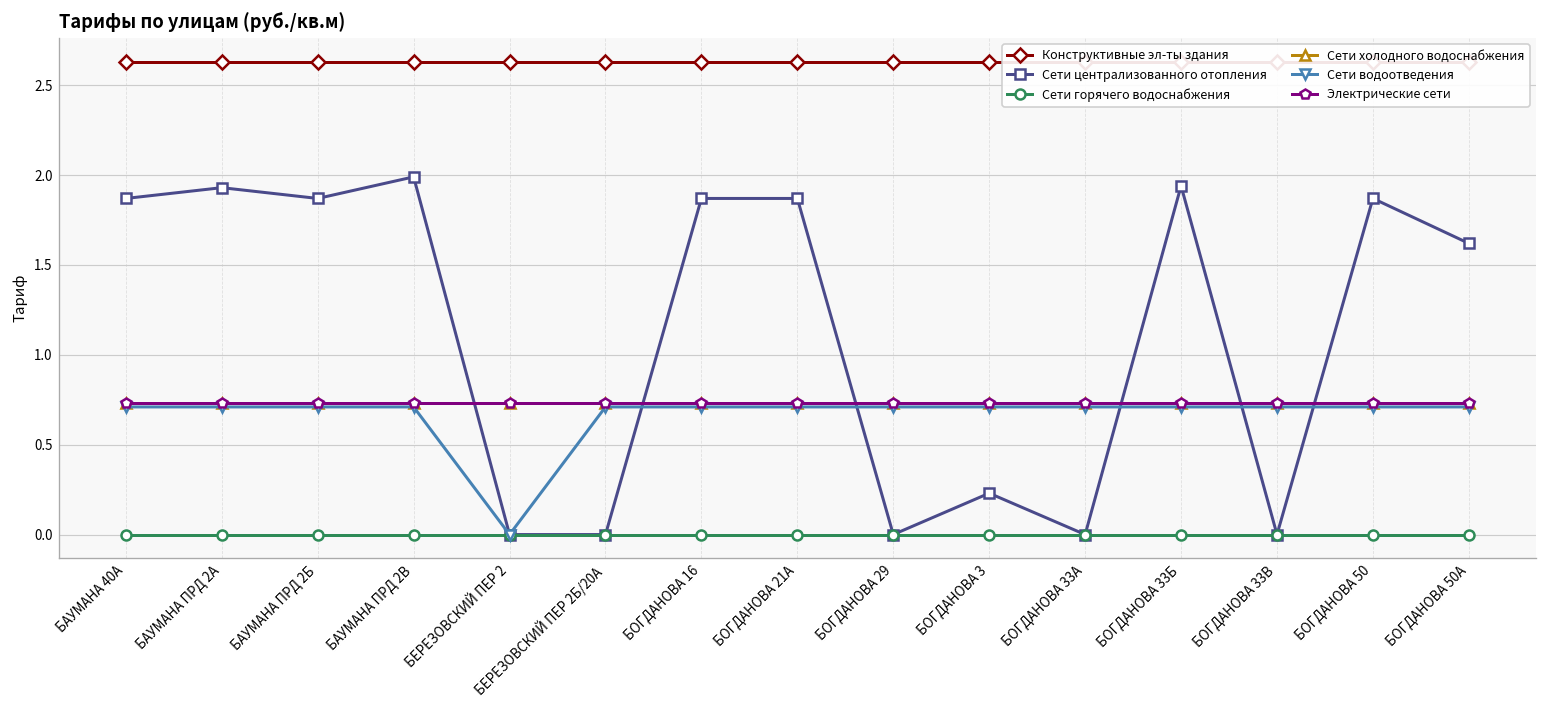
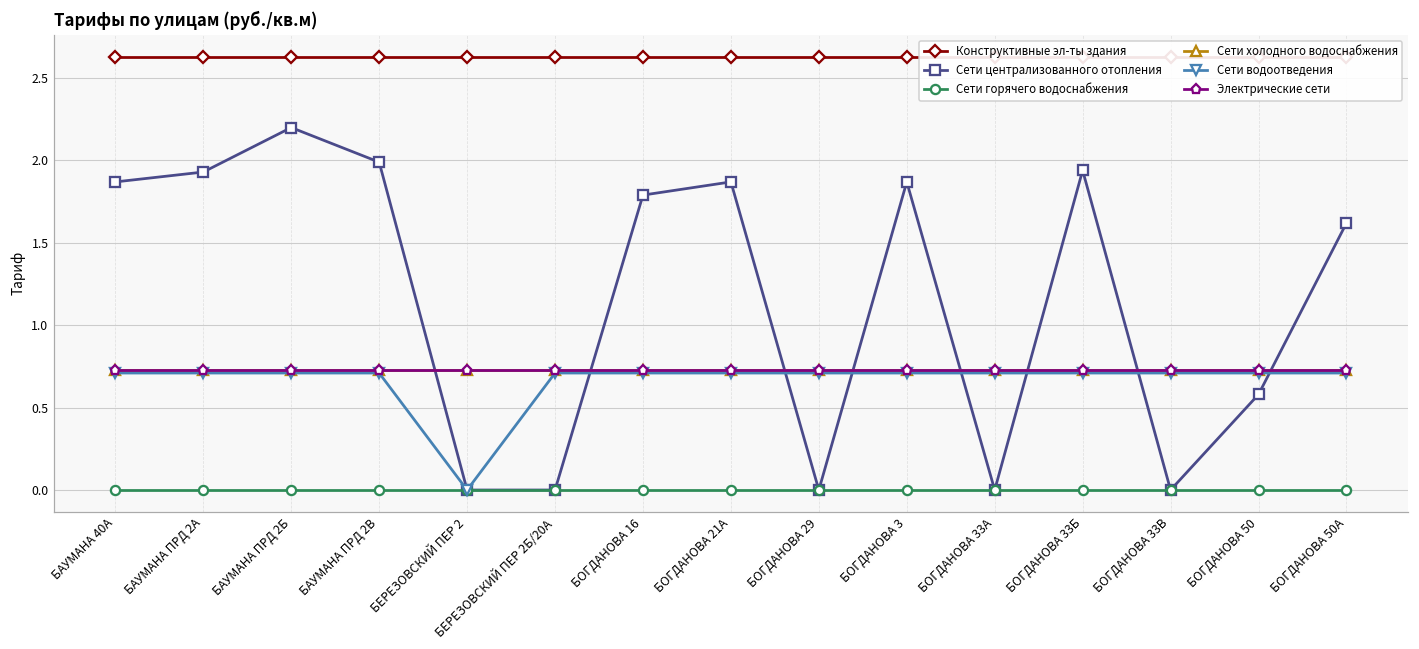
Сети централизованного отопления, БАУМАНА ПРД 2Б: 1.87 -> 2.20
Сети централизованного отопления, БОГДАНОВА 16: 1.87 -> 1.79
Сети централизованного отопления, БОГДАНОВА 3: 0.23 -> 1.87
Сети централизованного отопления, БОГДАНОВА 50: 1.87 -> 0.58
